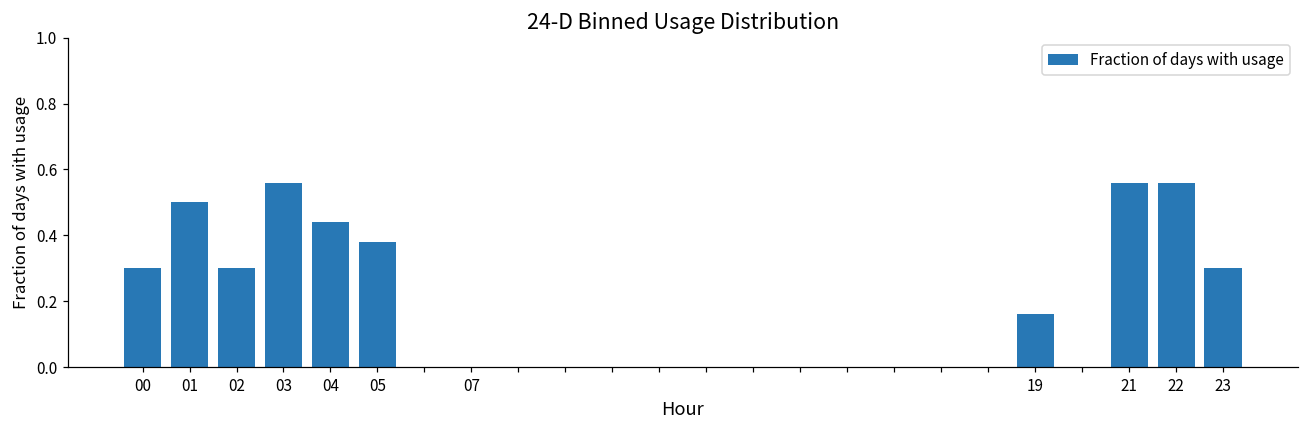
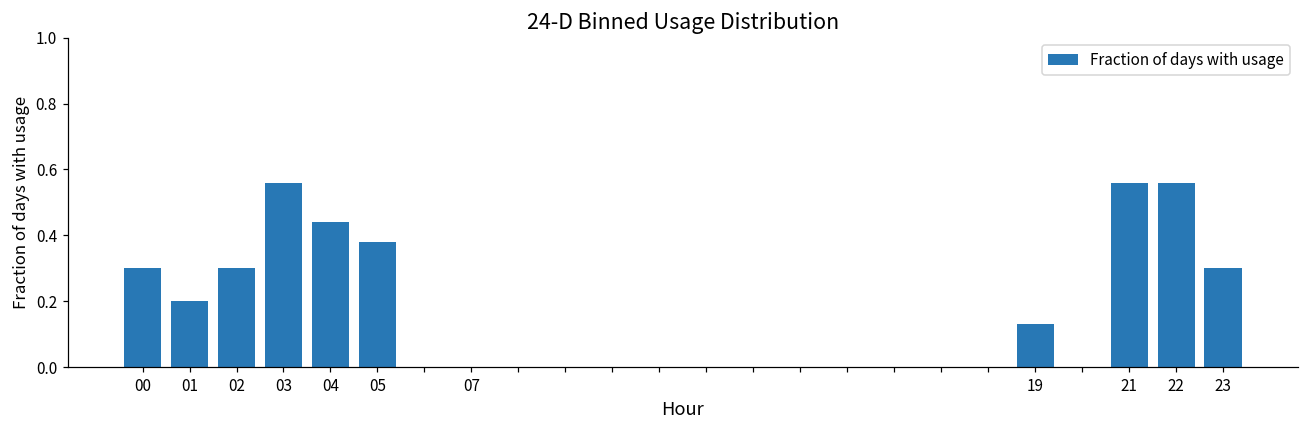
01: 0.5 -> 0.2
19: 0.16 -> 0.13
